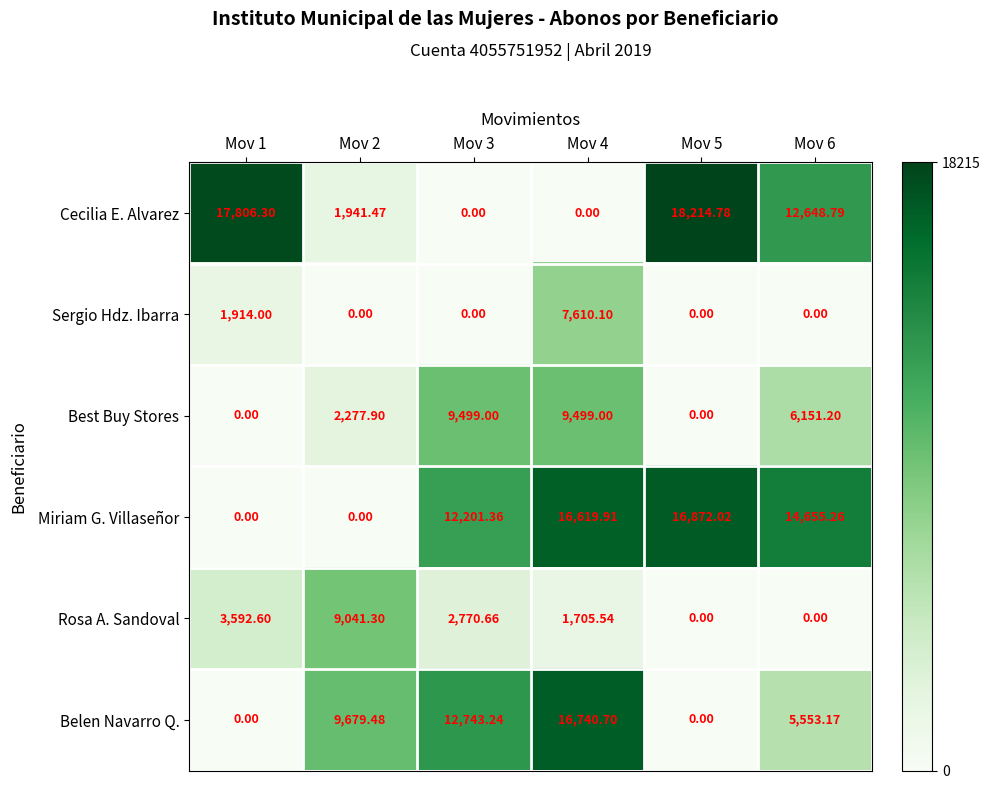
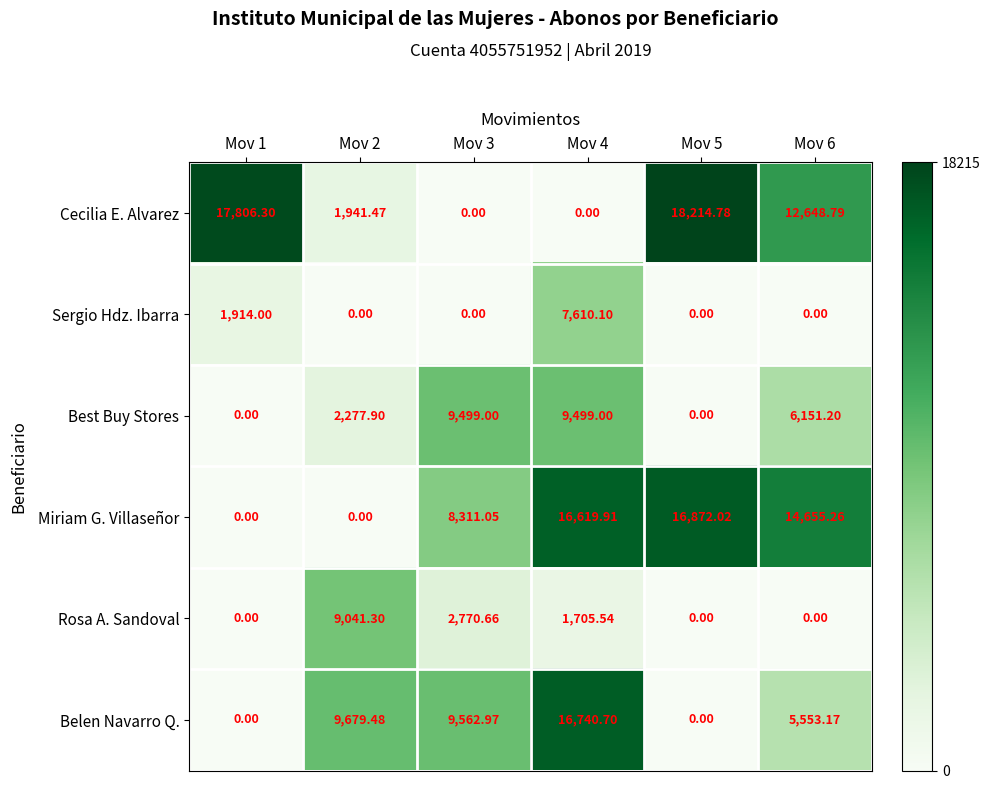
Miriam G. Villaseñor, Mov 3: 12,201.36 -> 8,311.05
Rosa A. Sandoval, Mov 1: 3,592.60 -> 0.00
Belen Navarro Q., Mov 3: 12,743.24 -> 9,562.97
